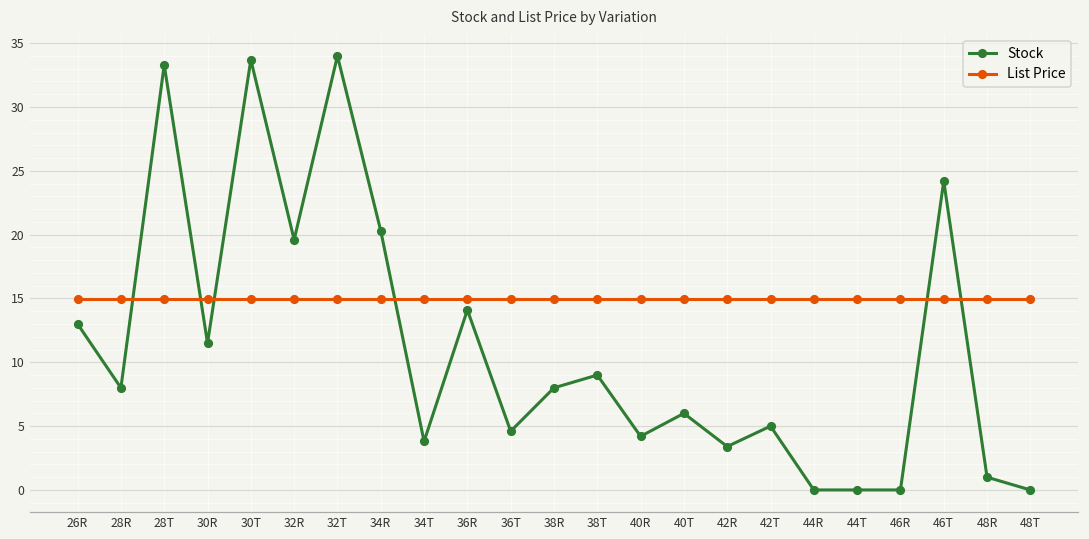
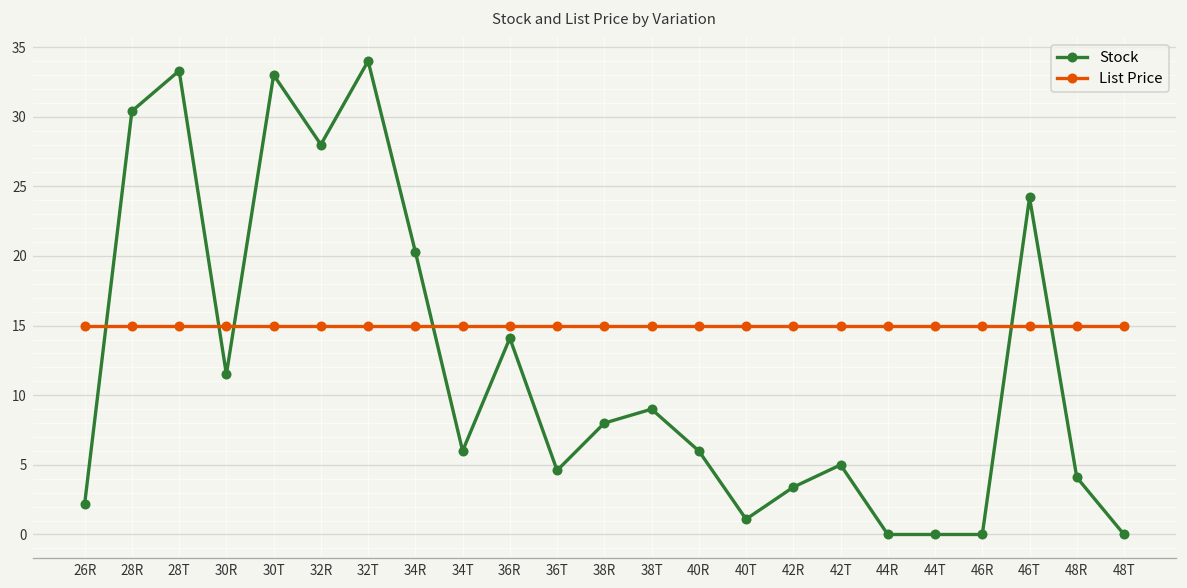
Stock, 26R: 13.0 -> 2.2
Stock, 28R: 8.0 -> 30.4
Stock, 30T: 33.7 -> 33.0
Stock, 32R: 19.6 -> 28.0
Stock, 34T: 3.8 -> 6.0
Stock, 40R: 4.2 -> 6.0
Stock, 40T: 6.0 -> 1.1
Stock, 48R: 1.0 -> 4.1
